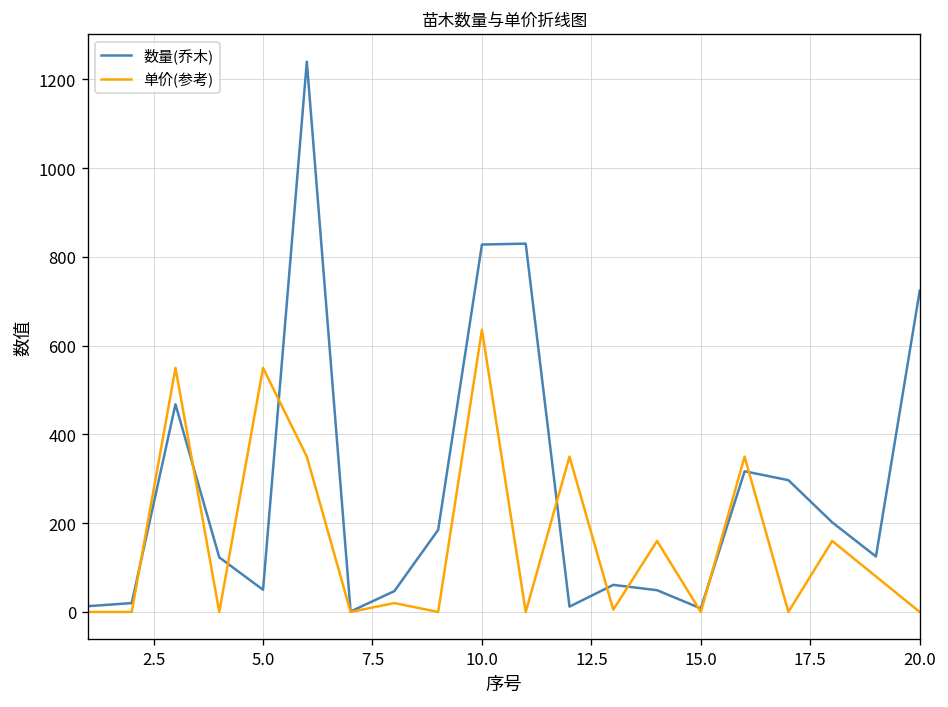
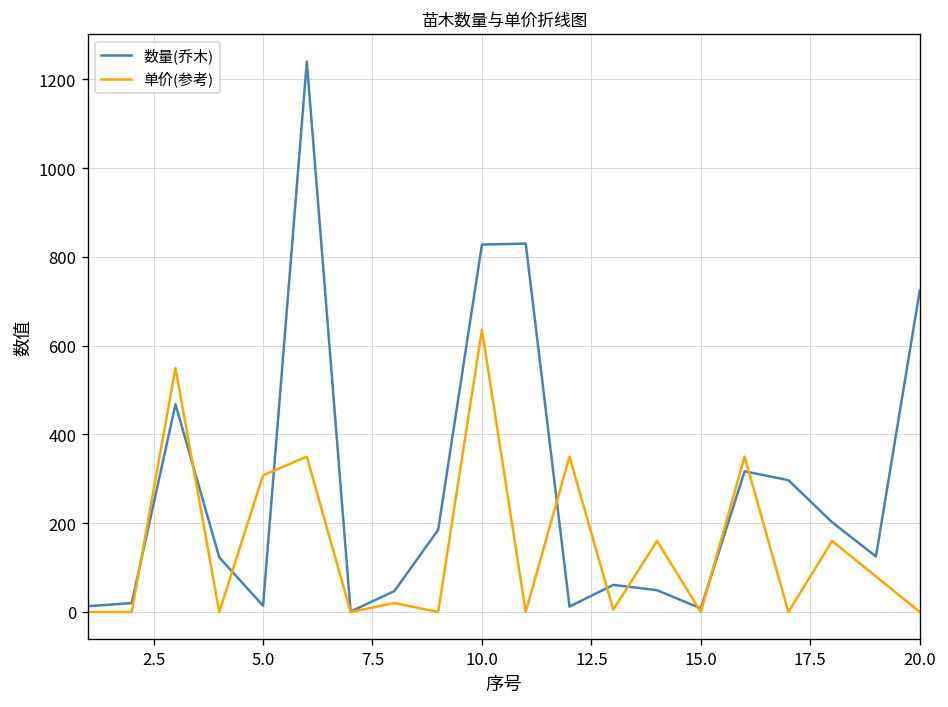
数量(乔木), 5.0: 50 -> 10
单价(参考), 5.0: 550 -> 310
